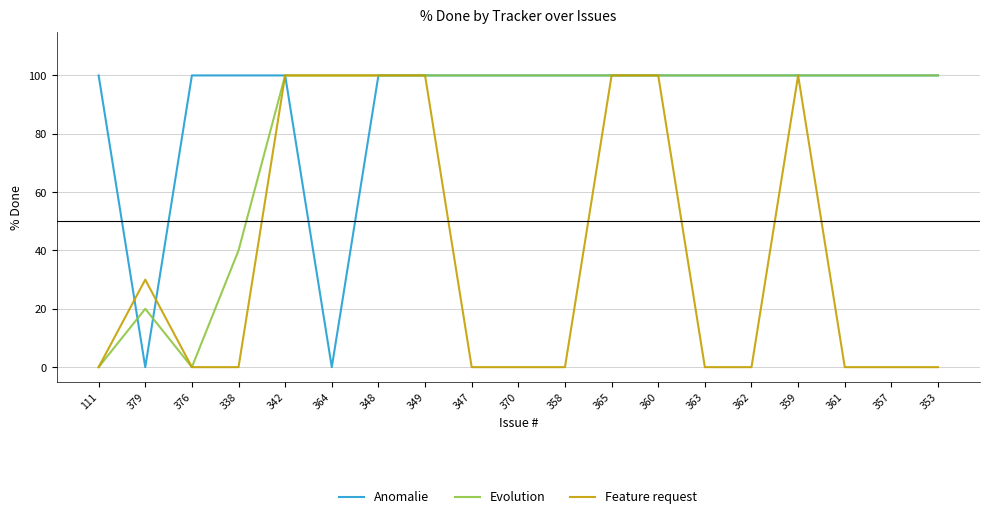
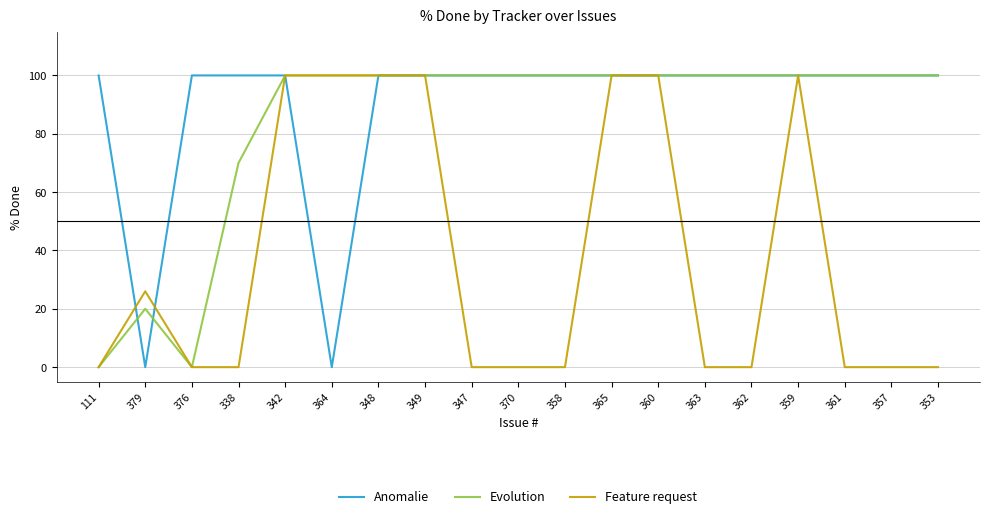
Feature request, 379: 30 -> 26
Evolution, 338: 40 -> 70
